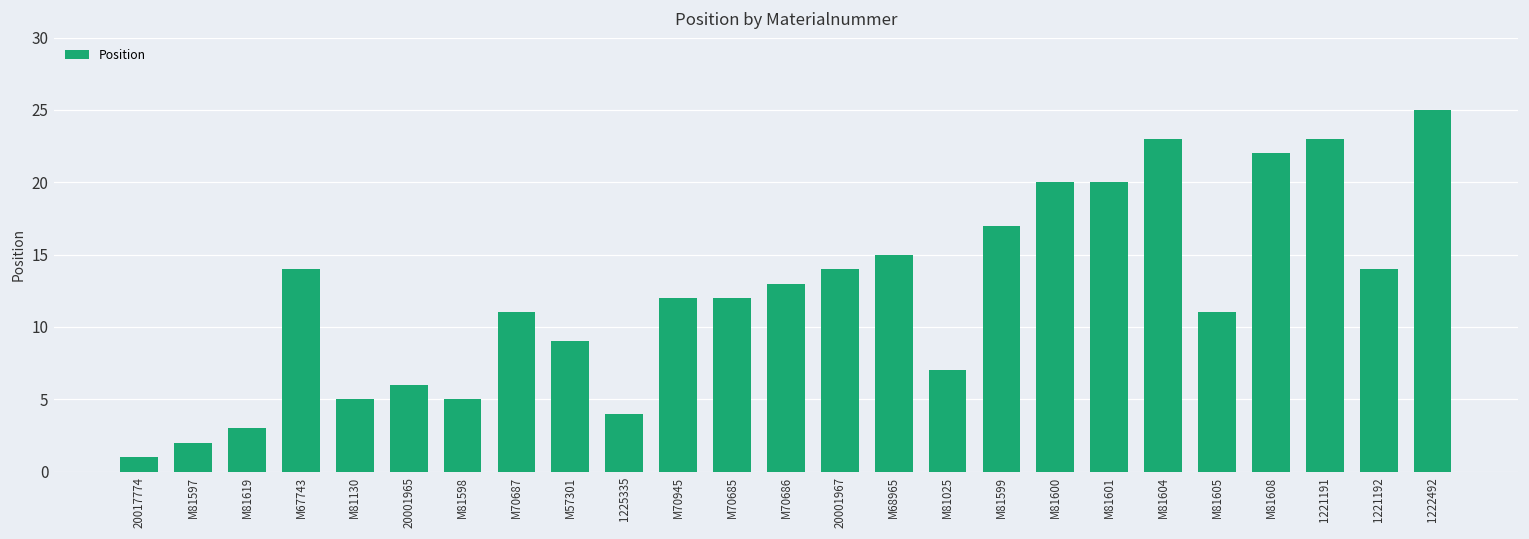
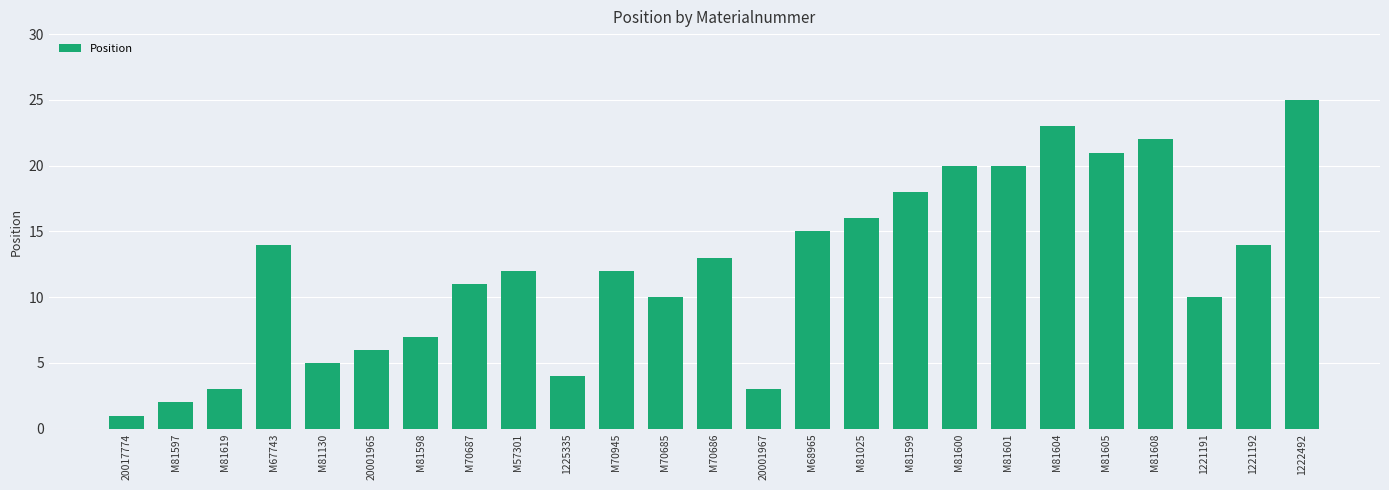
M81598: 5 -> 7
M57301: 9 -> 12
M70685: 12 -> 10
20001967: 14 -> 3
M81025: 7 -> 16
M81599: 17 -> 18
M81605: 11 -> 21
1221191: 23 -> 10
